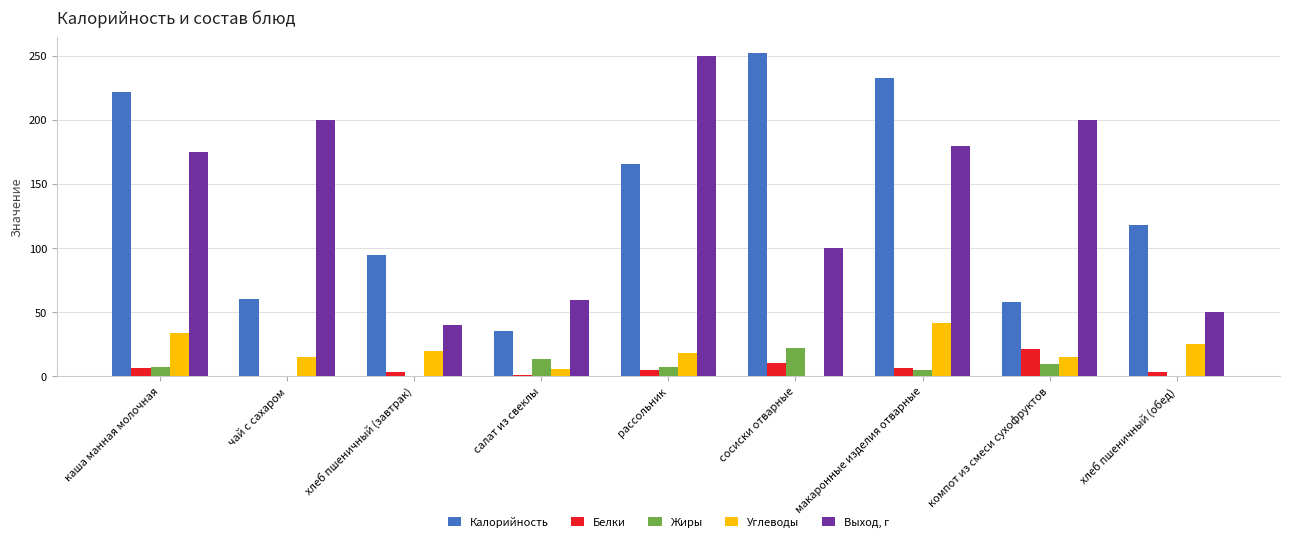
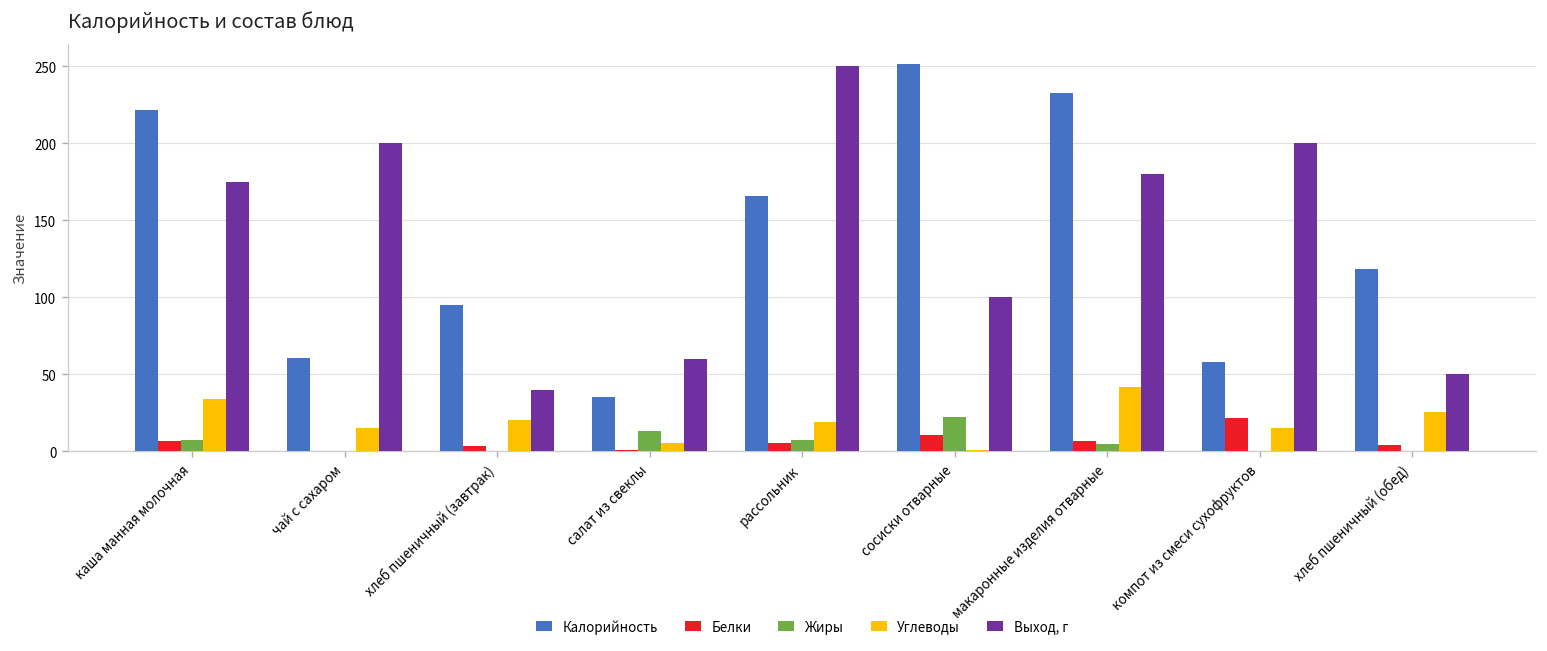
Жиры, компот из смеси сухофруктов: 10 -> 0
